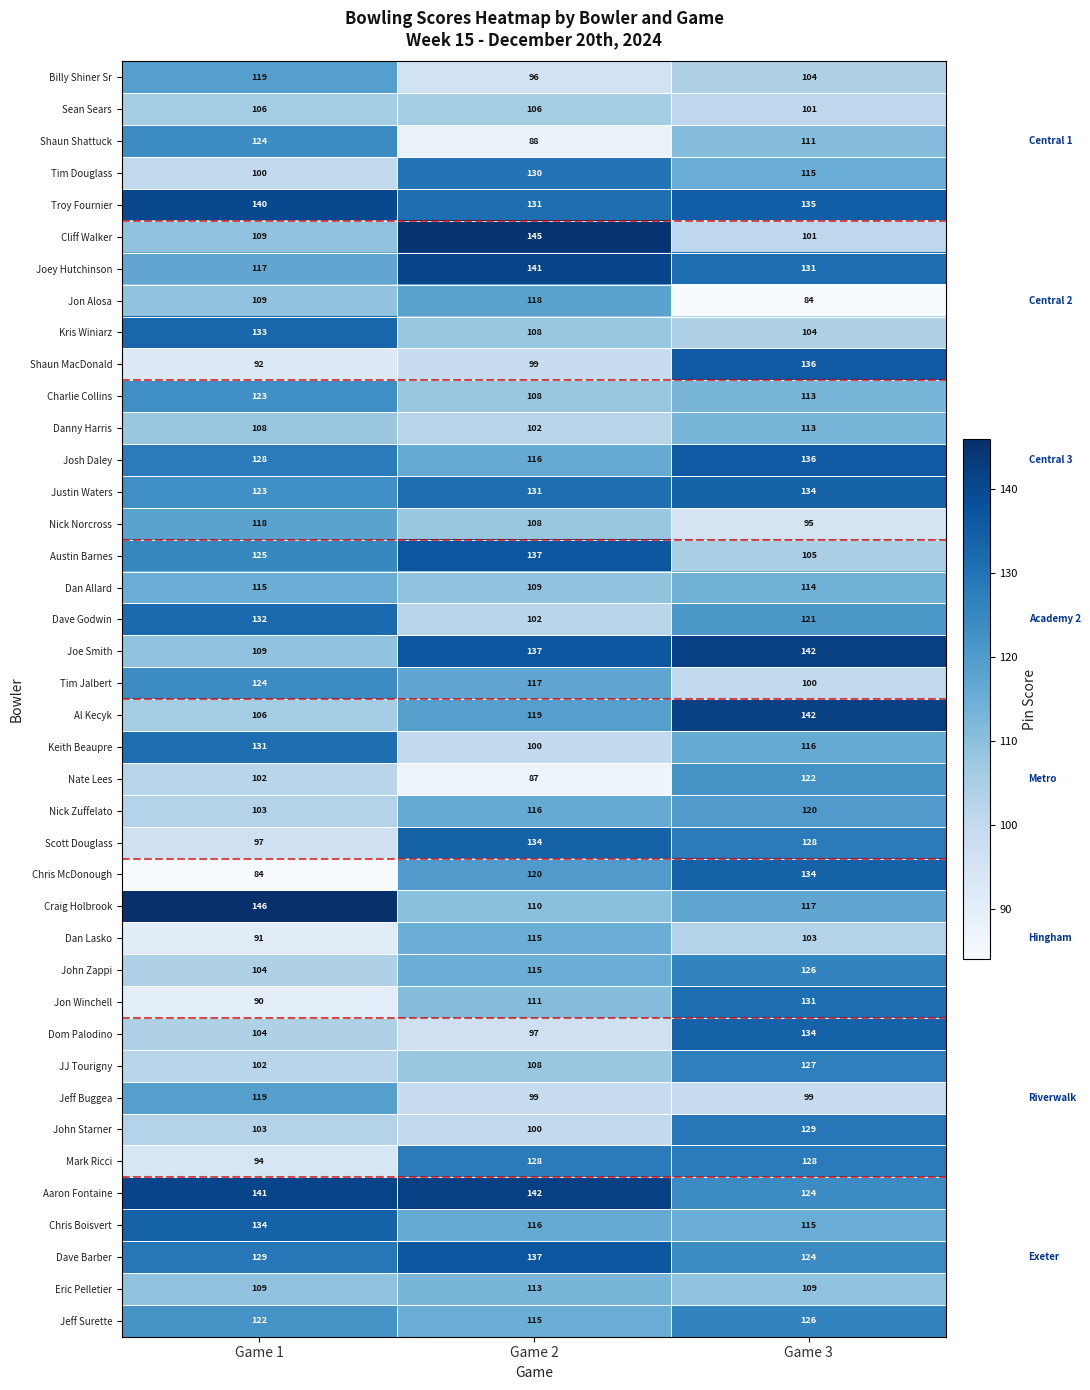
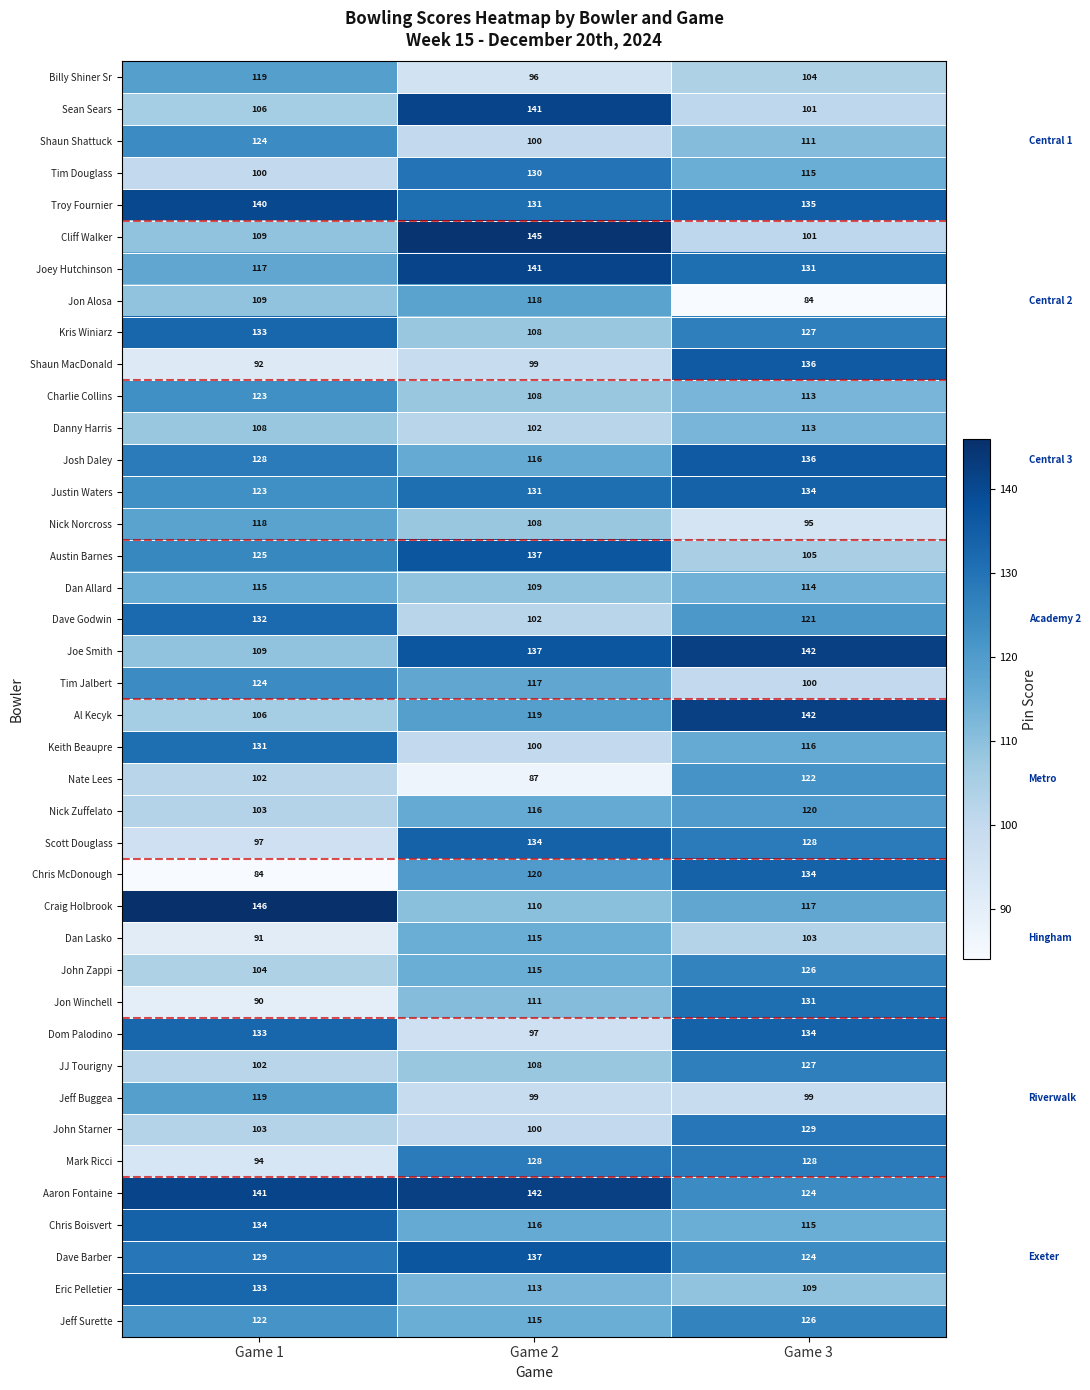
Sean Sears, Game 2: 106 -> 141
Shaun Shattuck, Game 2: 88 -> 100
Kris Winiarz, Game 3: 104 -> 127
Dom Palodino, Game 1: 104 -> 133
Eric Pelletier, Game 1: 109 -> 133
